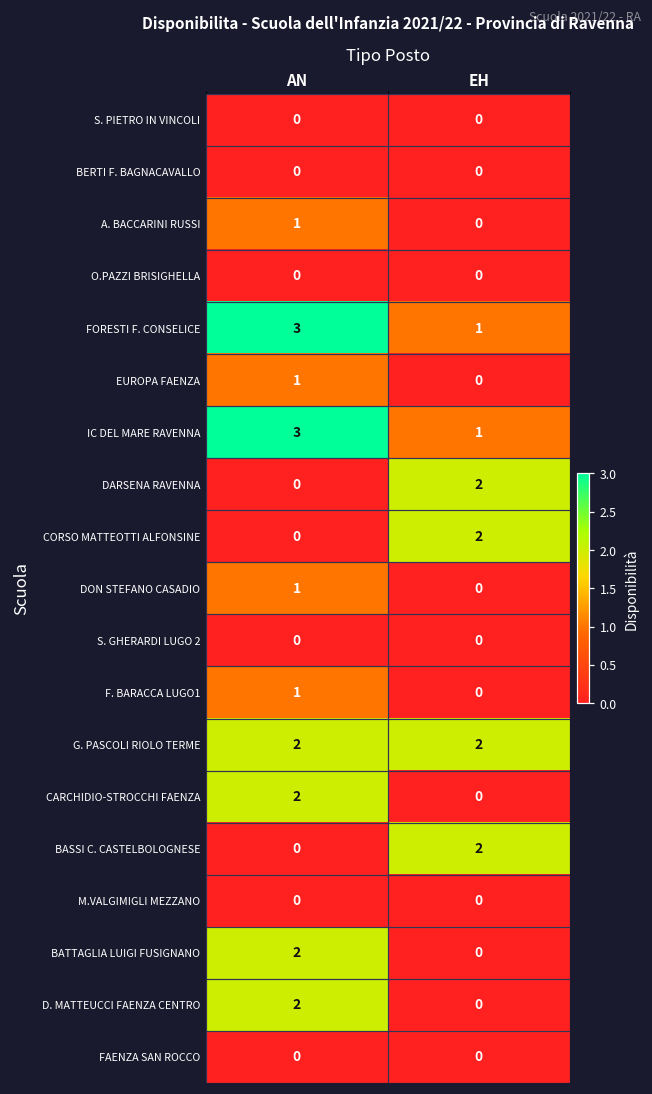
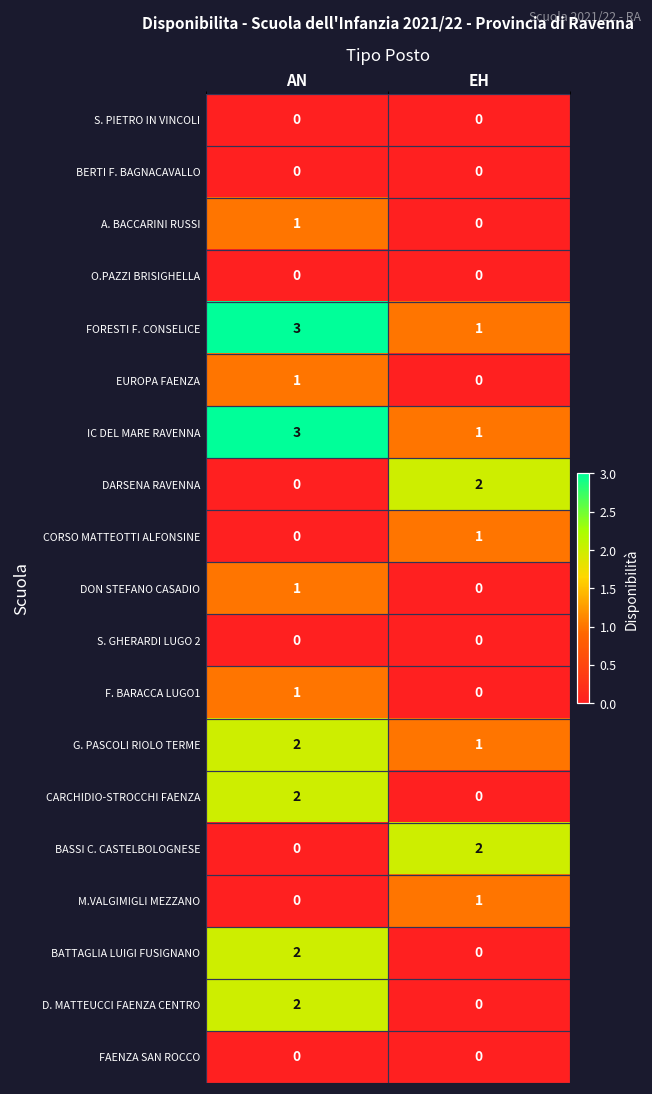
CORSO MATTEOTTI ALFONSINE, EH: 2 -> 1
G. PASCOLI RIOLO TERME, EH: 2 -> 1
M.VALGIMIGLI MEZZANO, EH: 0 -> 1
